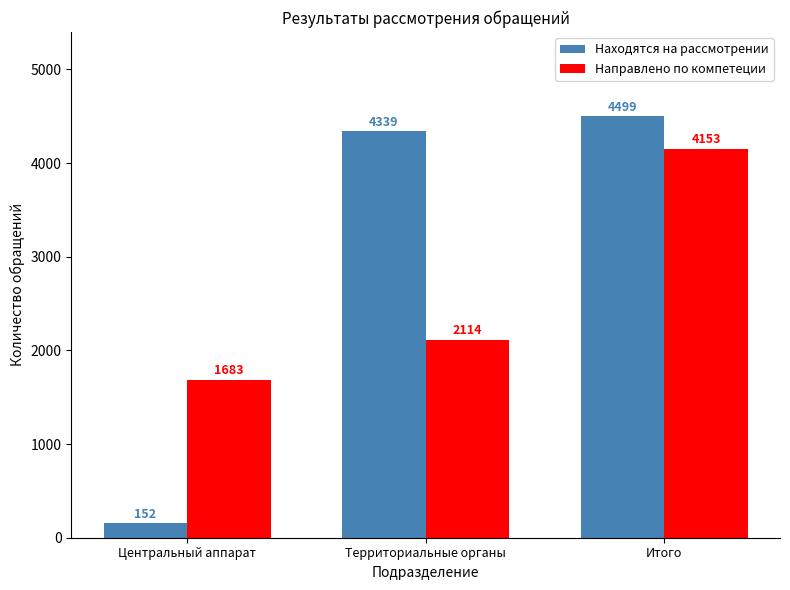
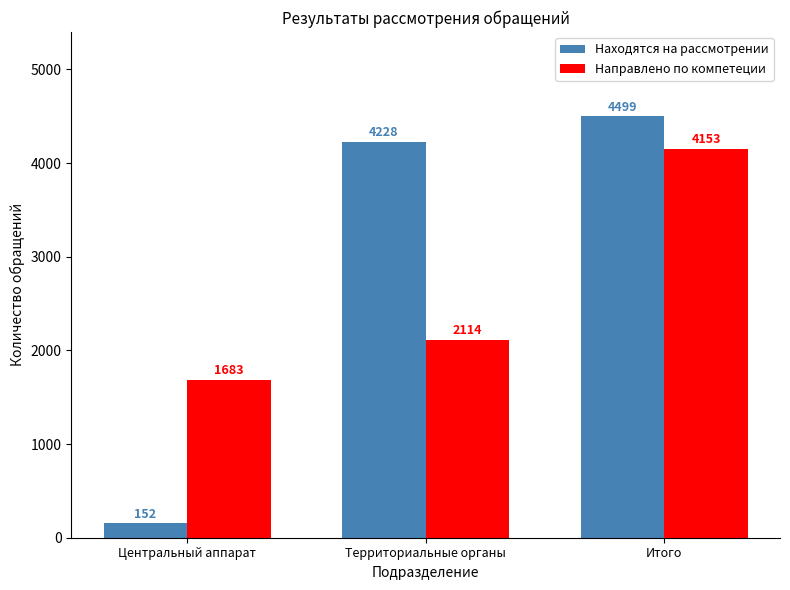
Находятся на рассмотрении, Территориальные органы: 4339 -> 4228
